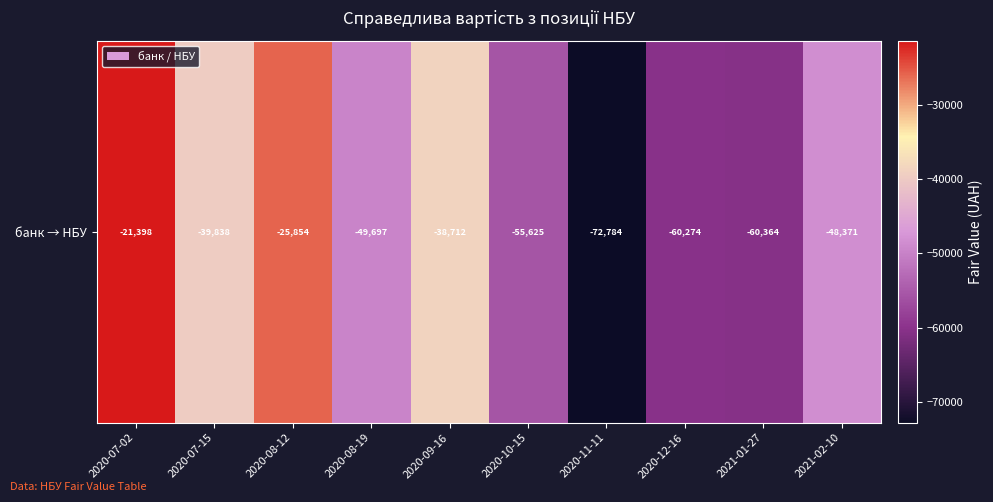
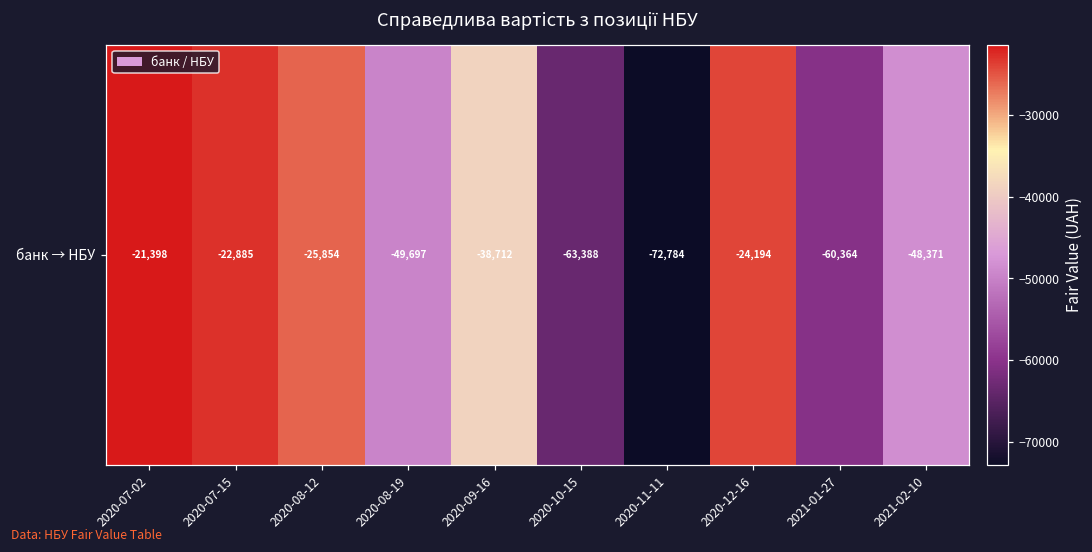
банк → НБУ, 2020-07-15: -39,838 -> -22,885
банк → НБУ, 2020-10-15: -55,625 -> -63,388
банк → НБУ, 2020-12-16: -60,274 -> -24,194
